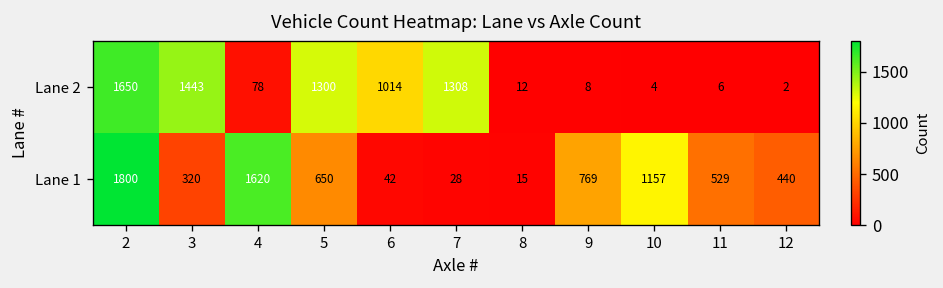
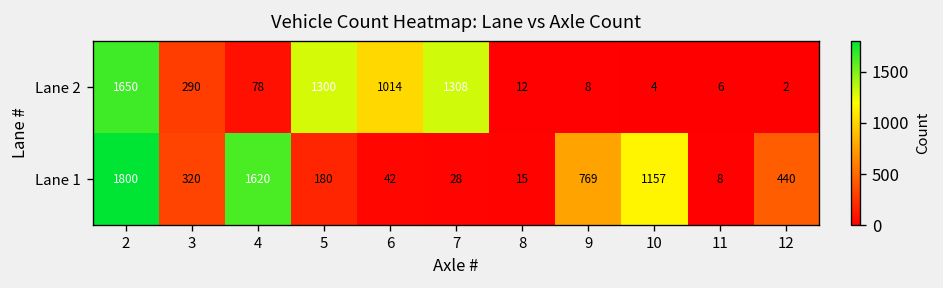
Lane 2, 3: 1443 -> 290
Lane 1, 5: 650 -> 180
Lane 1, 11: 529 -> 8
